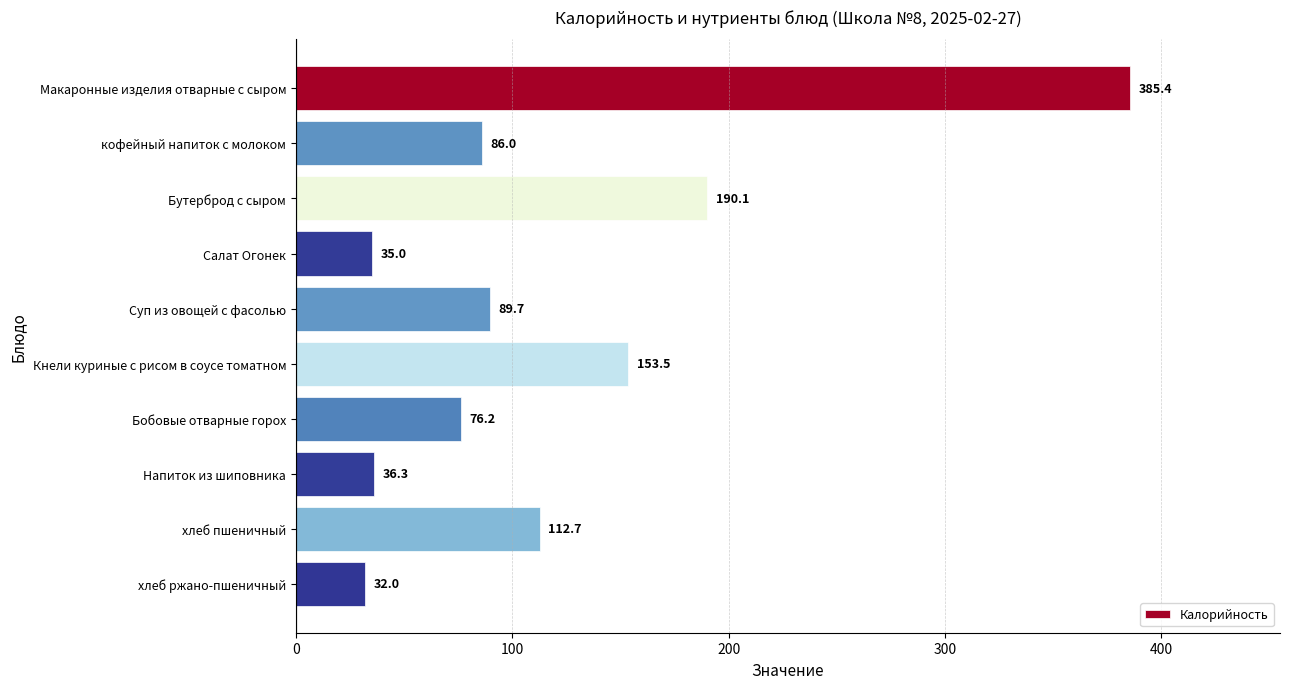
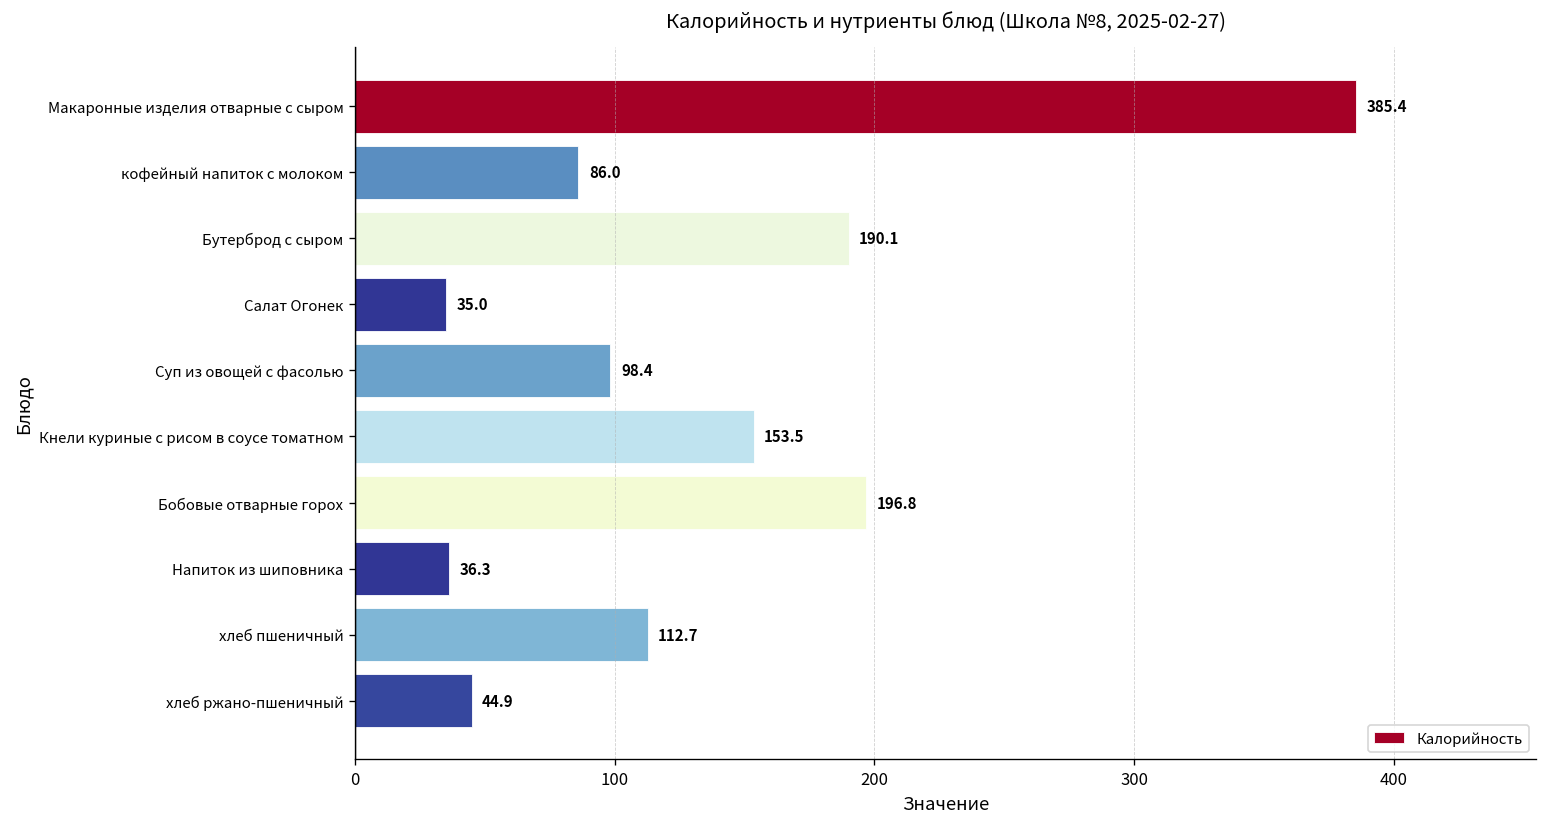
Суп из овощей с фасолью: 89.7 -> 98.4
Бобовые отварные горох: 76.2 -> 196.8
хлеб ржано-пшеничный: 32.0 -> 44.9
